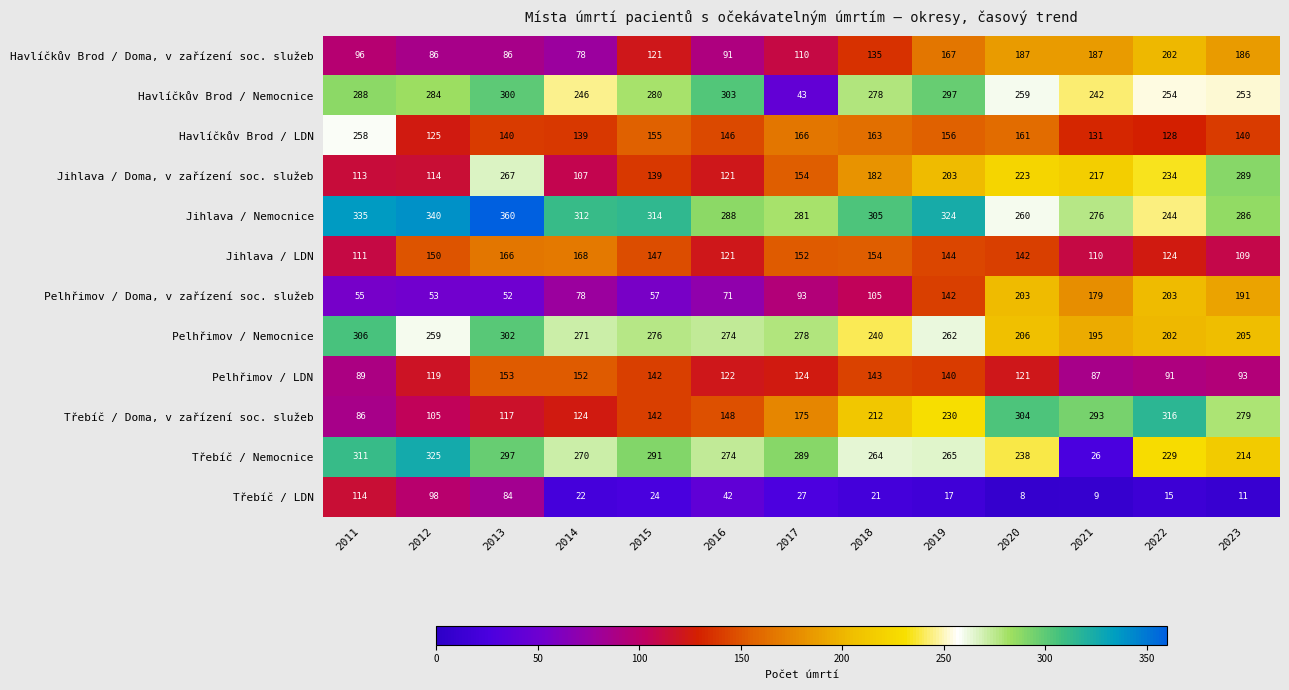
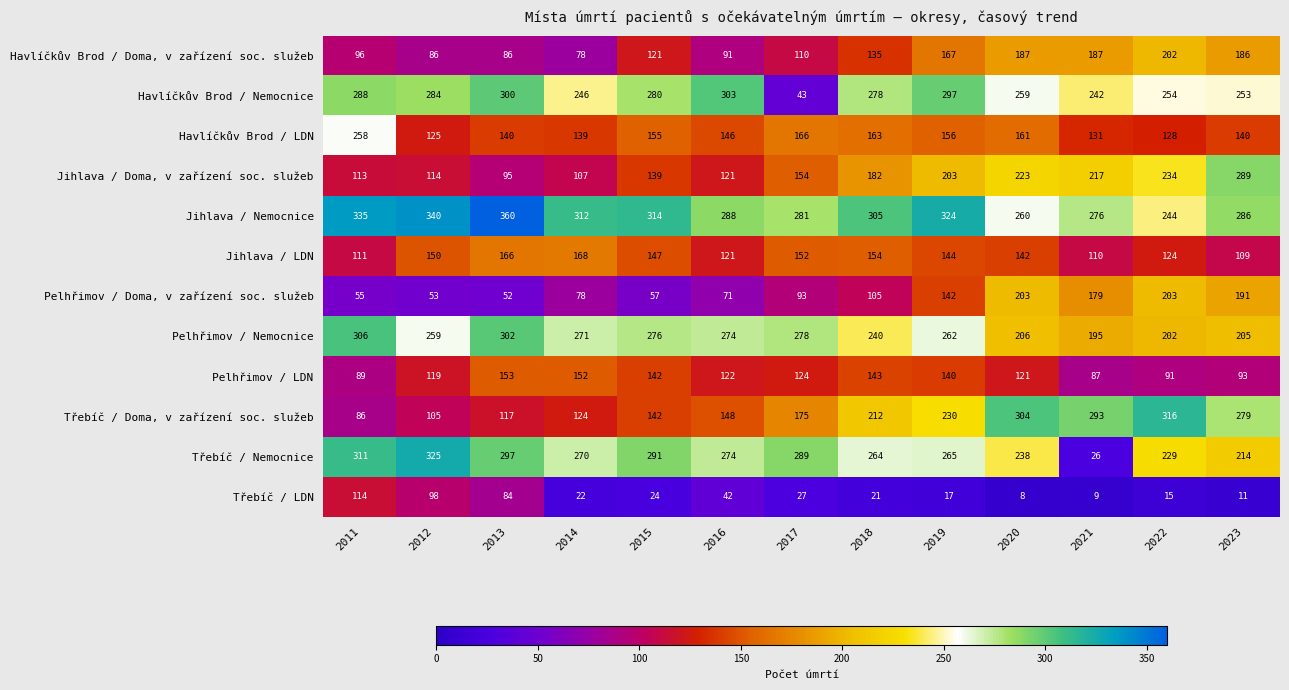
Jihlava / Doma, v zařízení soc. služeb, 2013: 267 -> 95
